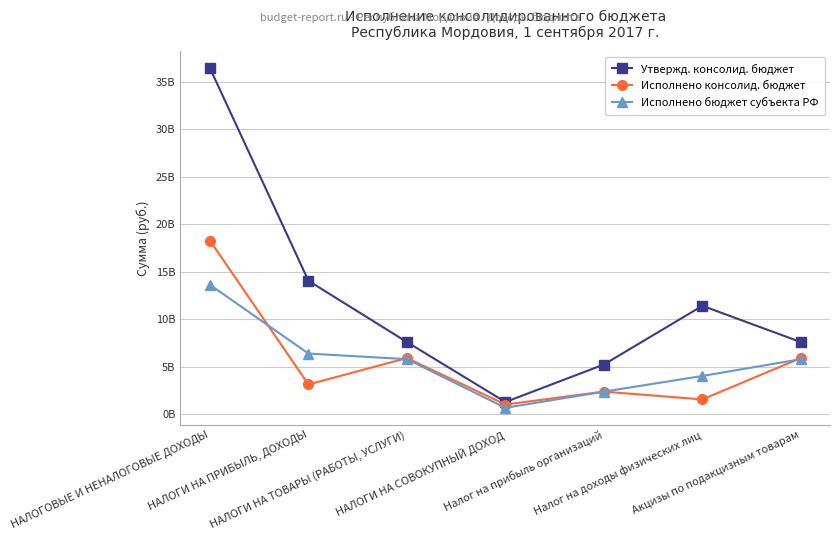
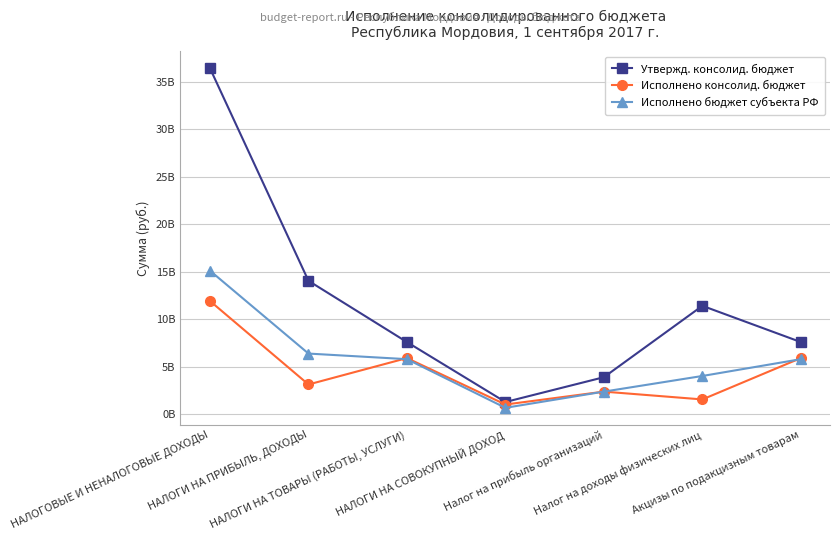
Исполнено консолид. бюджет, НАЛОГОВЫЕ И НЕНАЛОГОВЫЕ ДОХОДЫ: 18000000000 -> 12000000000
Исполнено бюджет субъекта РФ, НАЛОГОВЫЕ И НЕНАЛОГОВЫЕ ДОХОДЫ: 14000000000 -> 15000000000
Утвержд. консолид. бюджет, Налог на прибыль организаций: 5000000000 -> 4000000000
